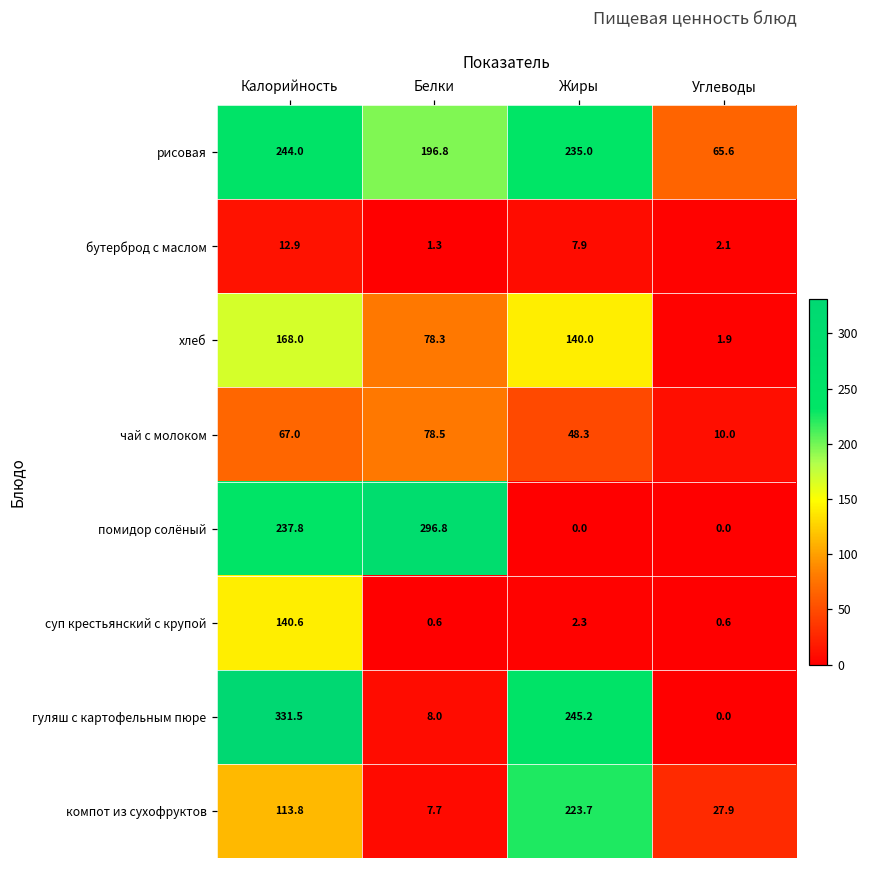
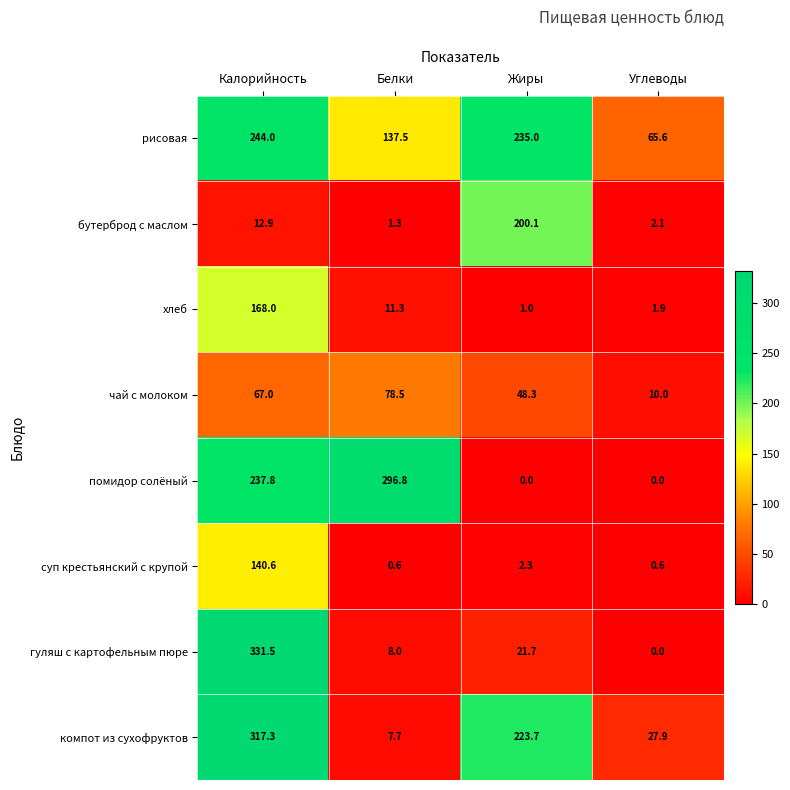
рисовая, Белки: 196.8 -> 137.5
бутерброд с маслом, Жиры: 7.9 -> 200.1
хлеб, Белки: 78.3 -> 11.3
хлеб, Жиры: 140.0 -> 1.0
гуляш с картофельным пюре, Жиры: 245.2 -> 21.7
компот из сухофруктов, Калорийность: 113.8 -> 317.3
